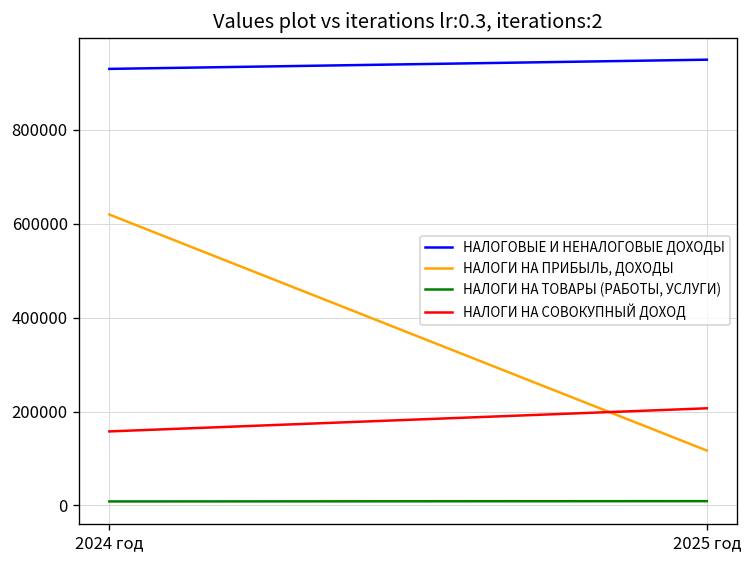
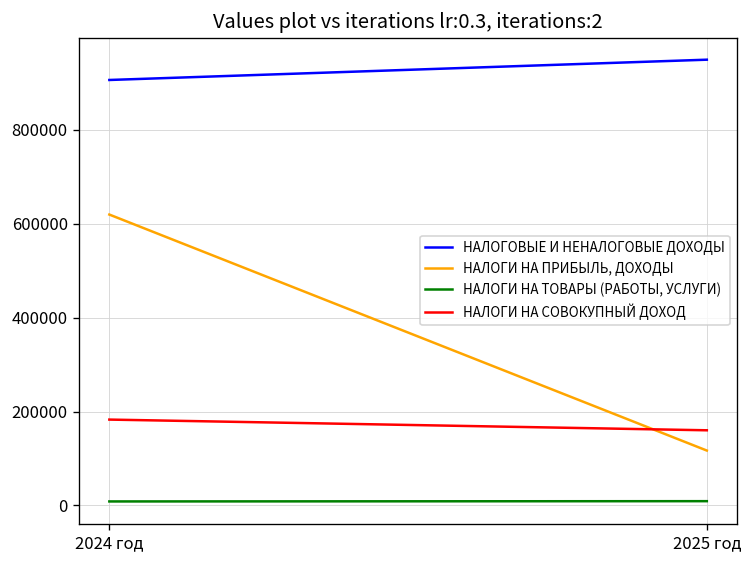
НАЛОГОВЫЕ И НЕНАЛОГОВЫЕ ДОХОДЫ, 2024 год: 930000 -> 910000
НАЛОГИ НА СОВОКУПНЫЙ ДОХОД, 2024 год: 160000 -> 180000
НАЛОГИ НА СОВОКУПНЫЙ ДОХОД, 2025 год: 210000 -> 160000
